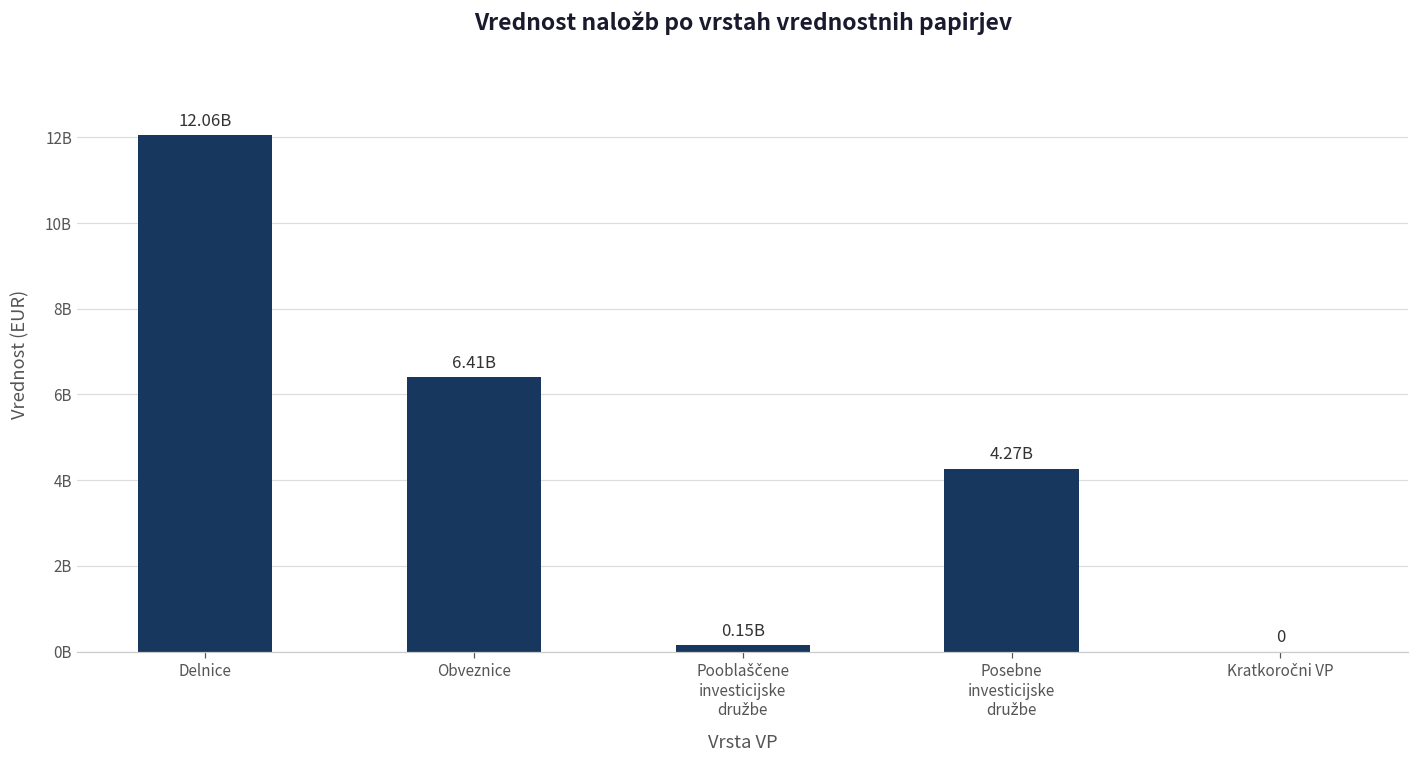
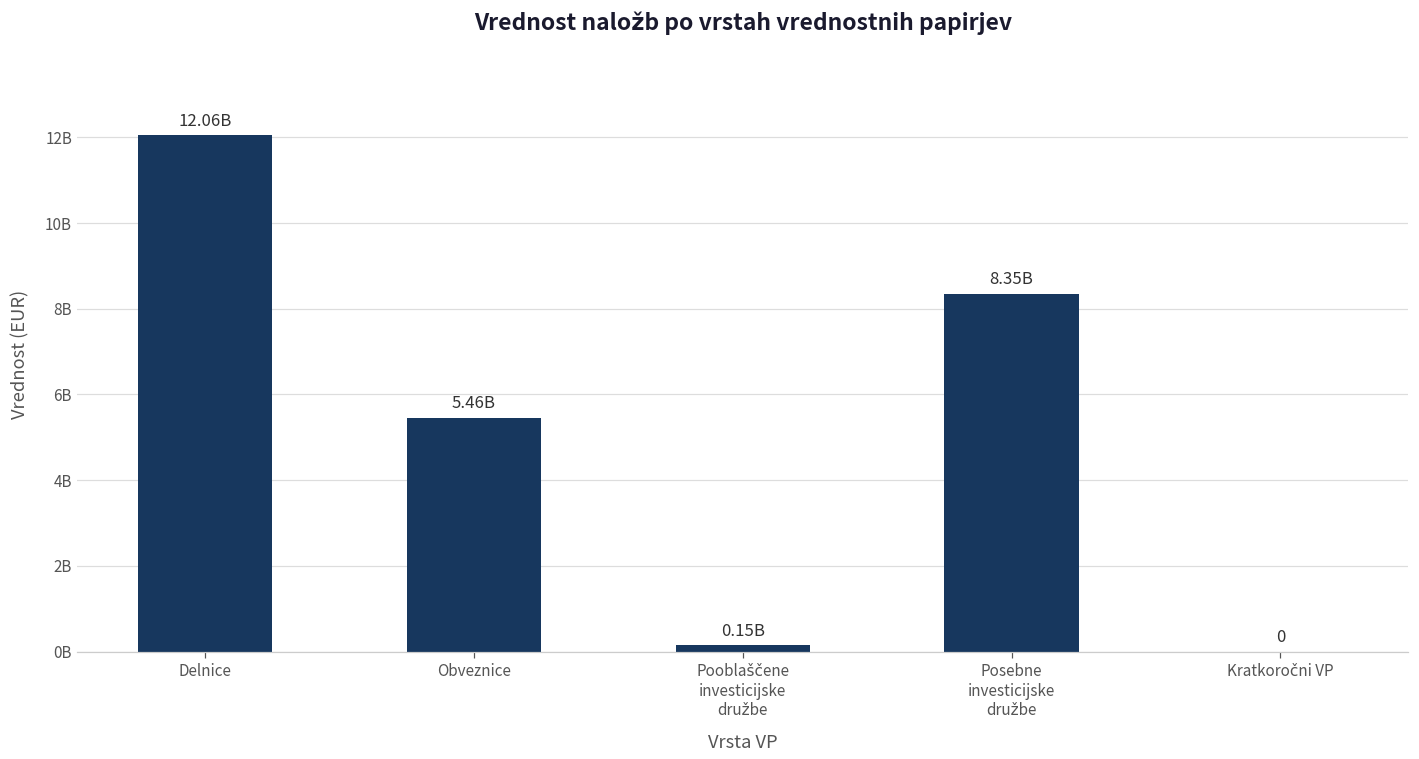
Obveznice: 6.41B -> 5.46B
Posebne investicijske družbe: 4.27B -> 8.35B
